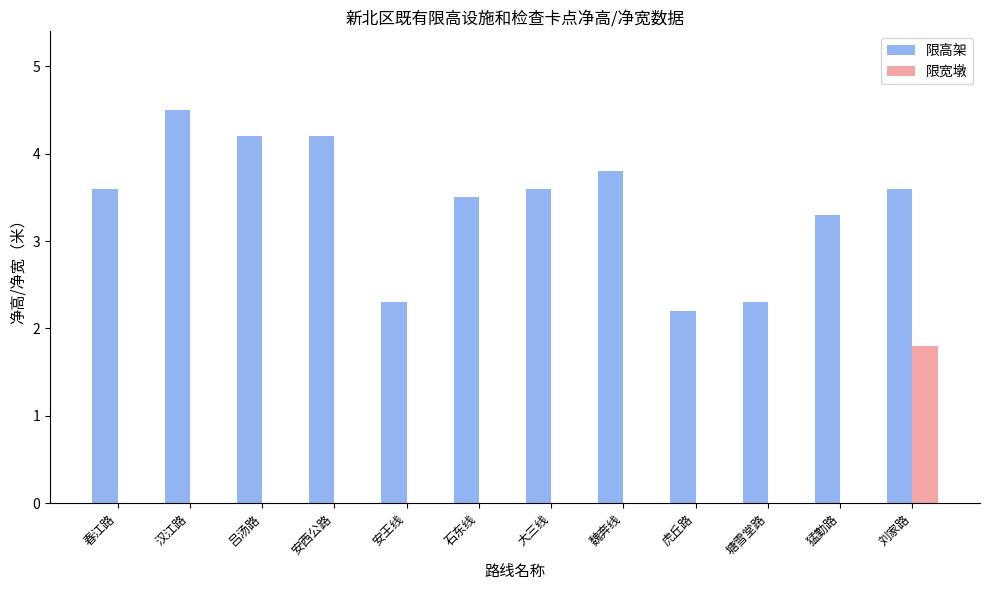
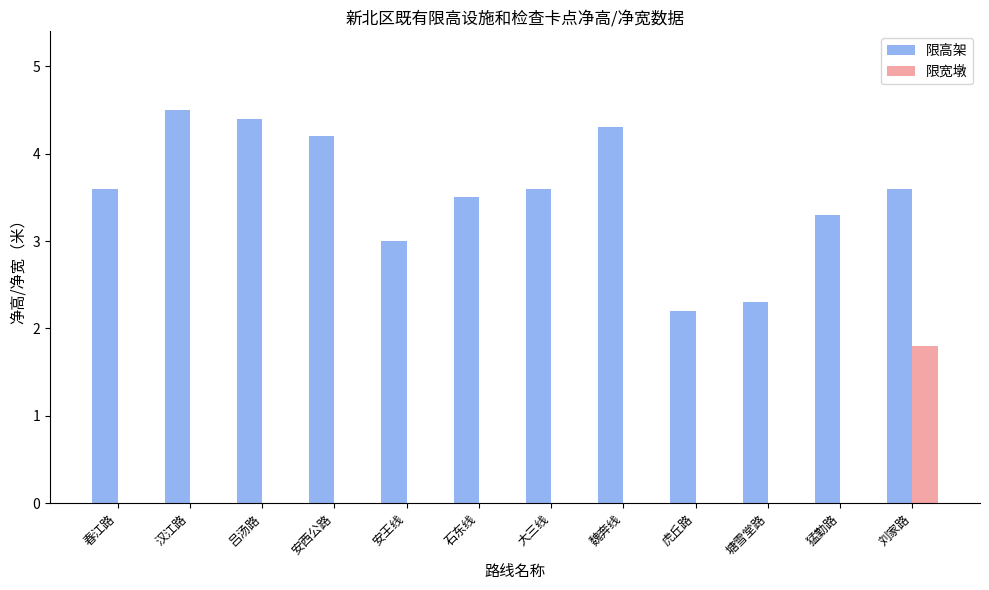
限高架, 吕汤路: 4.2 -> 4.4
限高架, 安王线: 2.3 -> 3.0
限高架, 魏奔线: 3.8 -> 4.3
